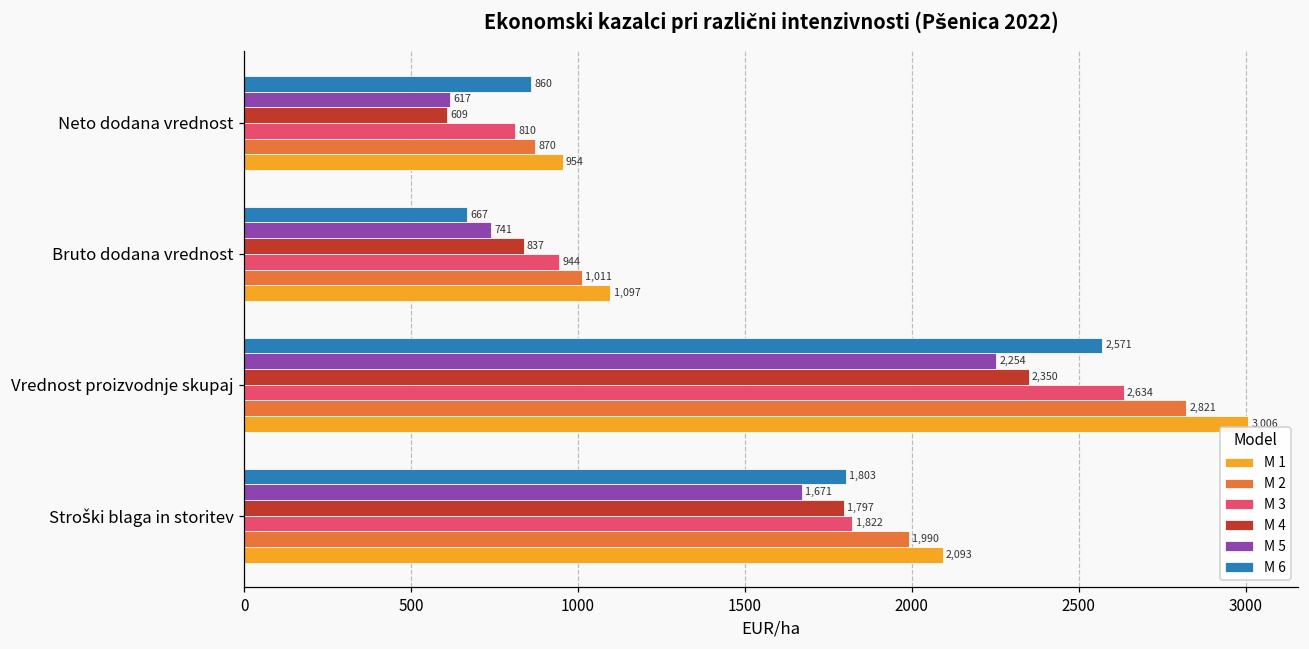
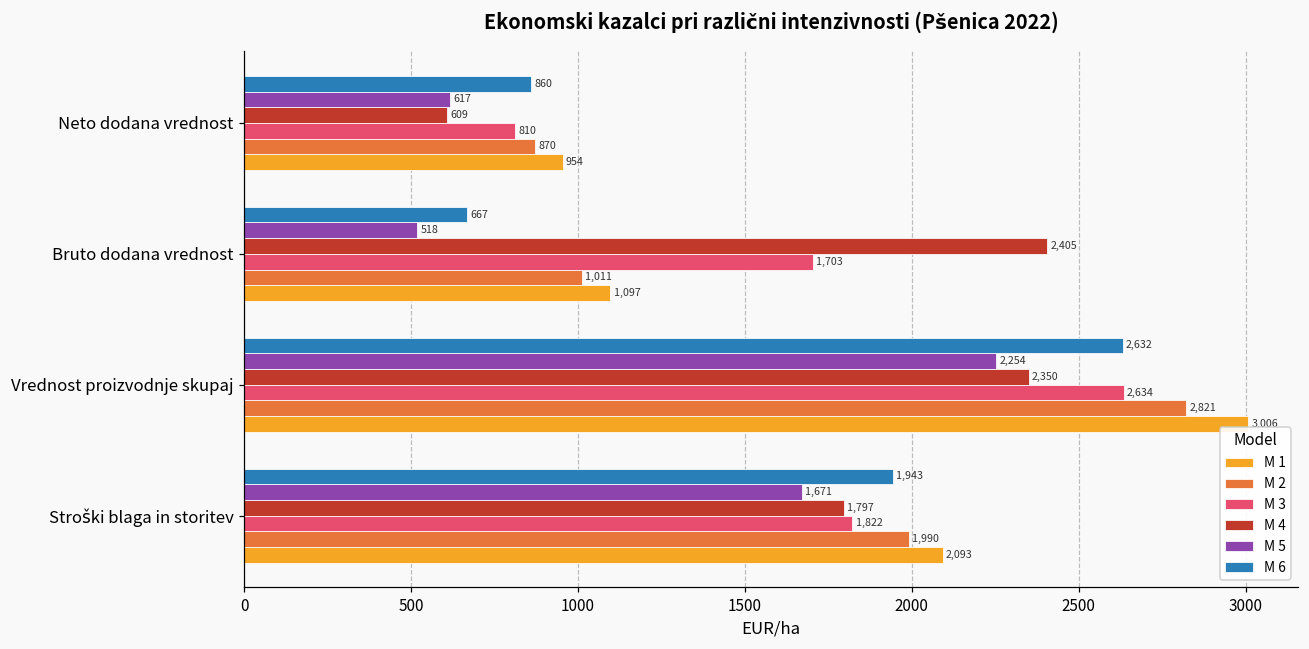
M 5, Bruto dodana vrednost: 741 -> 518
M 4, Bruto dodana vrednost: 837 -> 2,405
M 3, Bruto dodana vrednost: 944 -> 1,703
M 6, Vrednost proizvodnje skupaj: 2,571 -> 2,632
M 6, Stroški blaga in storitev: 1,803 -> 1,943
